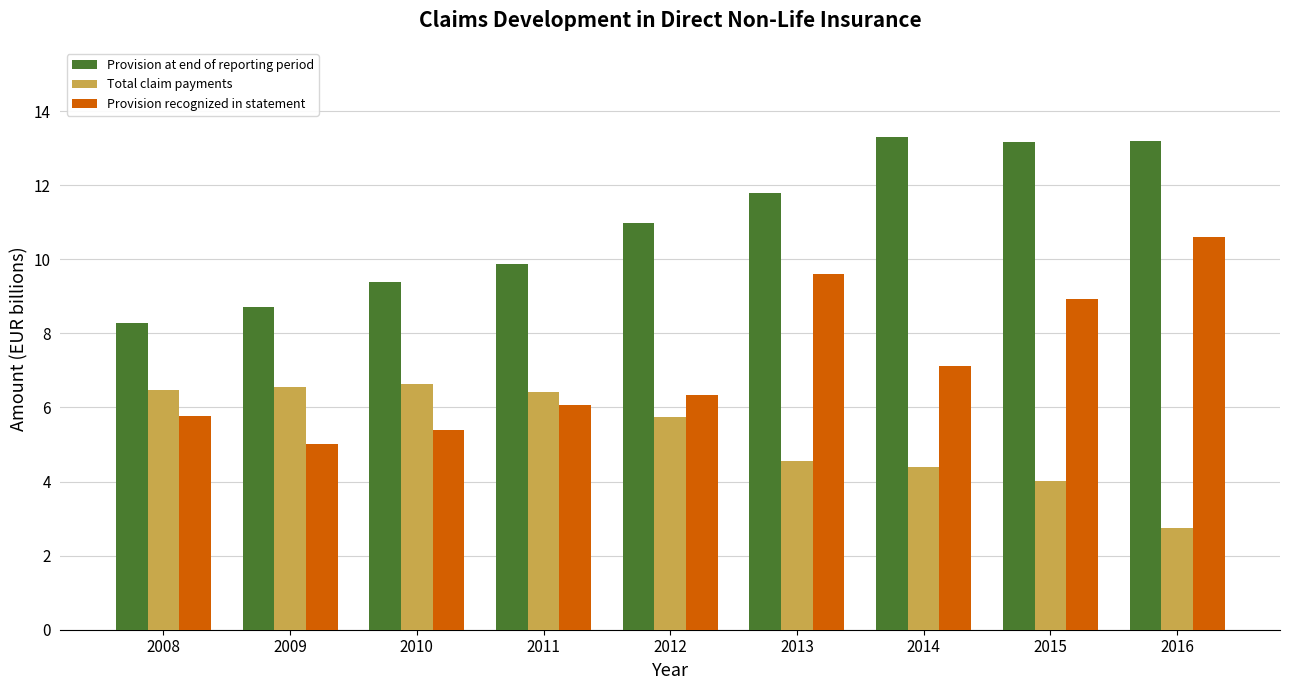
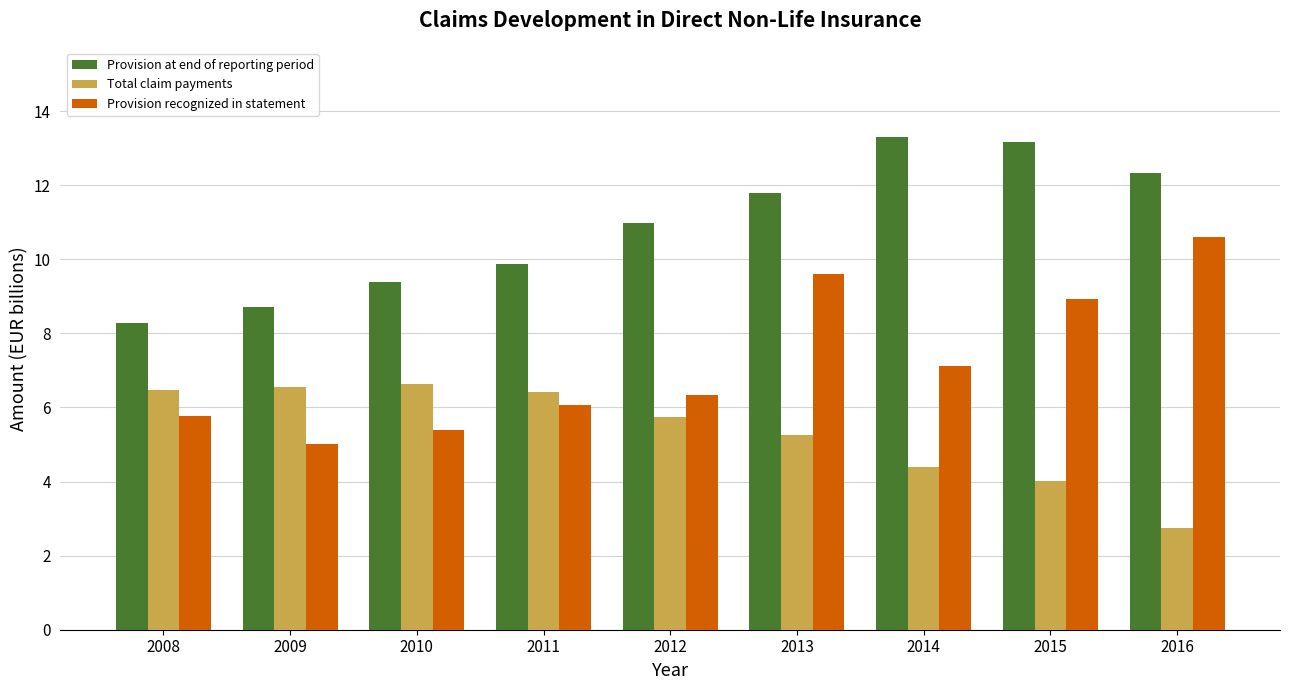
Total claim payments, 2013: 4.6 -> 5.2
Provision at end of reporting period, 2016: 13.2 -> 12.3
